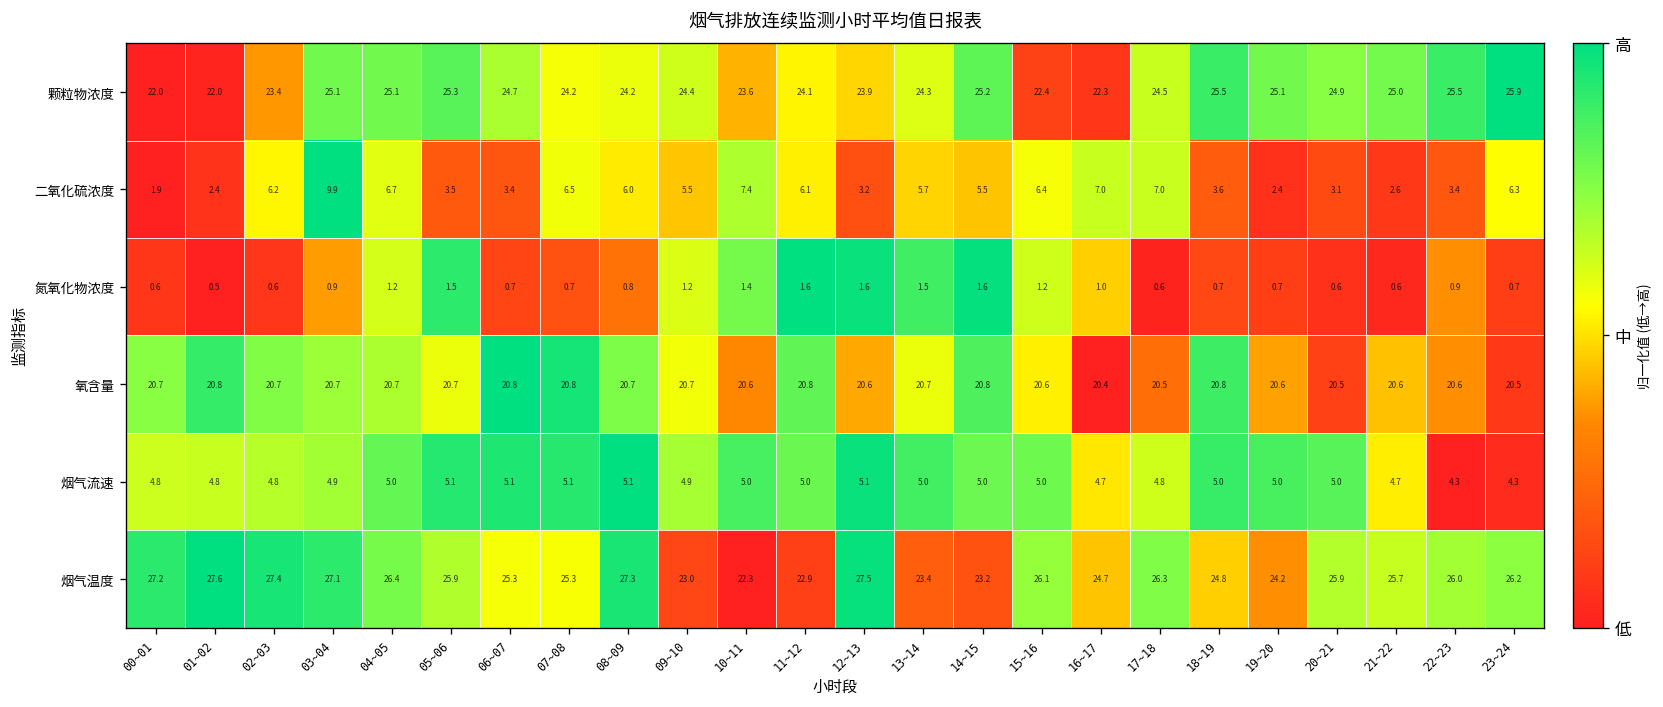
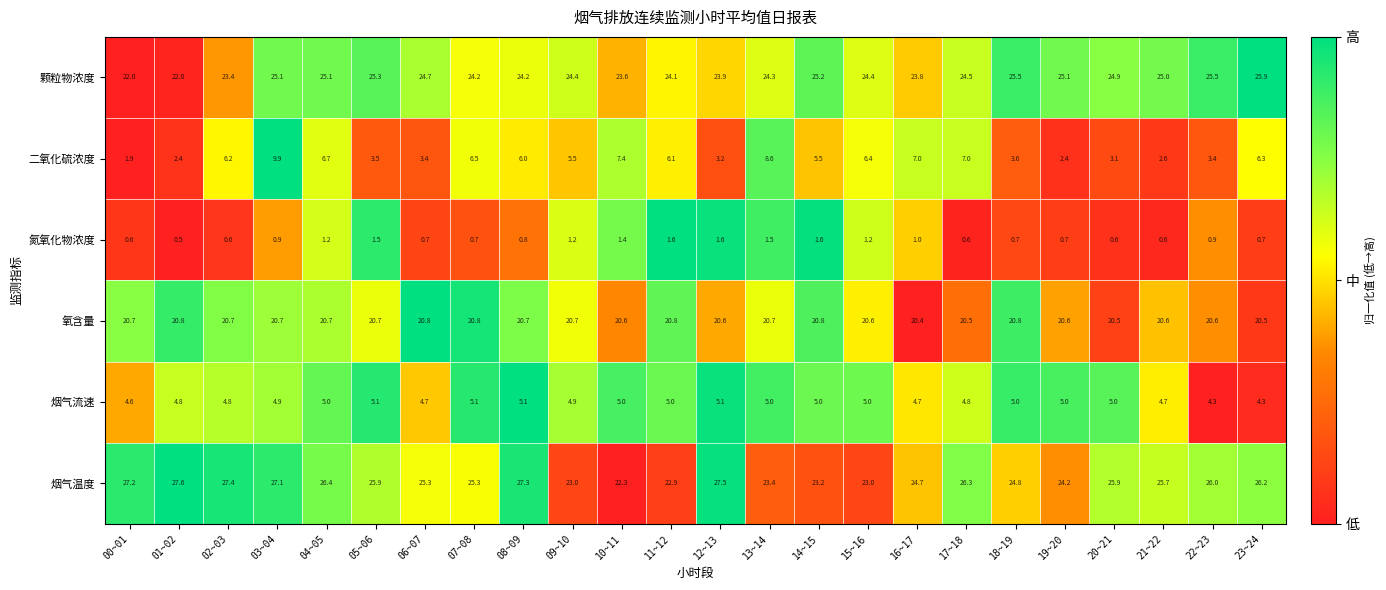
颗粒物浓度, 15~16: 22.4 -> 24.4
颗粒物浓度, 16~17: 22.3 -> 23.8
二氧化硫浓度, 13~14: 5.7 -> 8.6
烟气流速, 00~01: 4.8 -> 4.6
烟气流速, 06~07: 5.1 -> 4.7
烟气温度, 15~16: 26.1 -> 23.0
